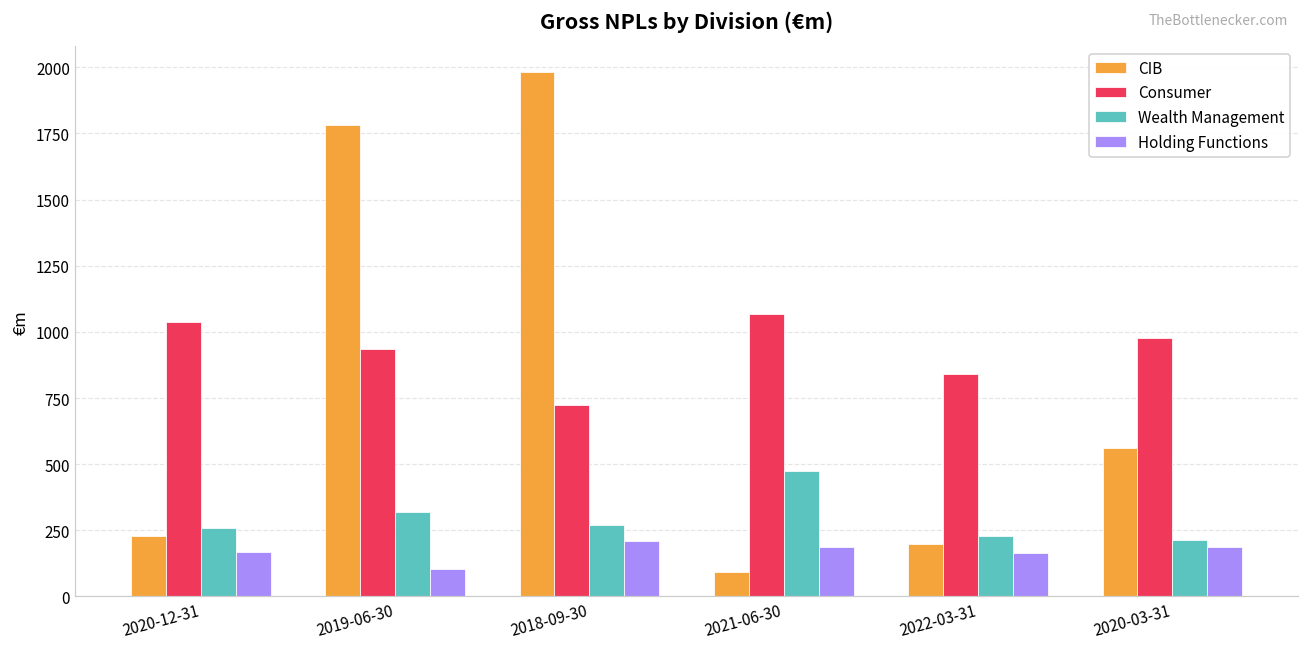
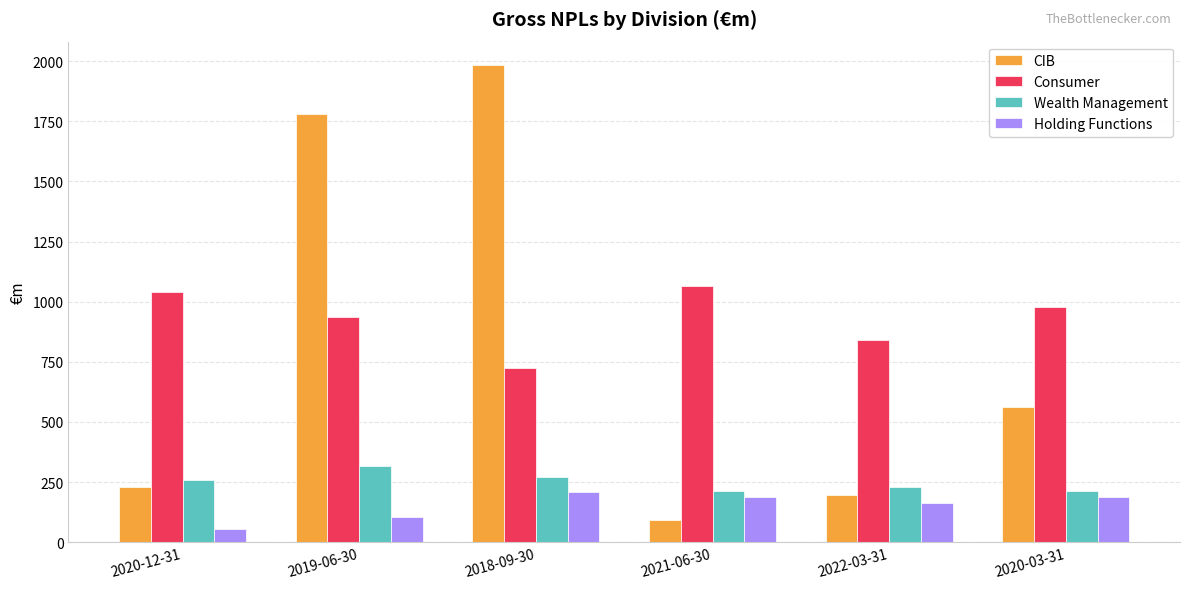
Holding Functions, 2020-12-31: 170 -> 60
Wealth Management, 2021-06-30: 480 -> 210
